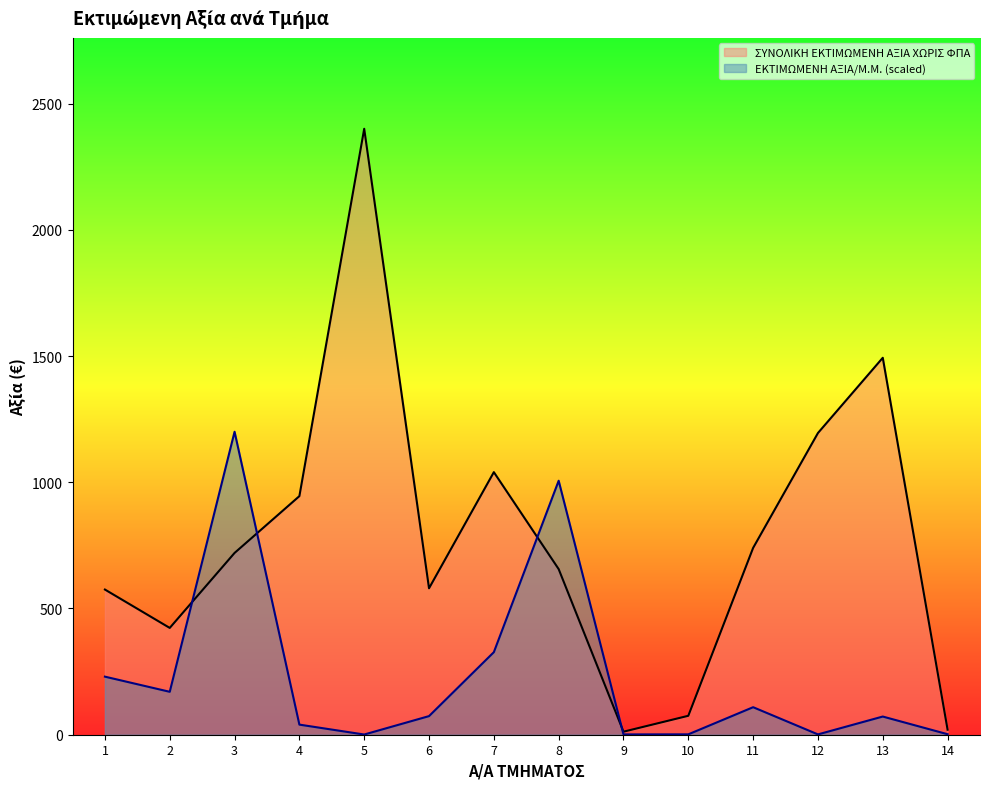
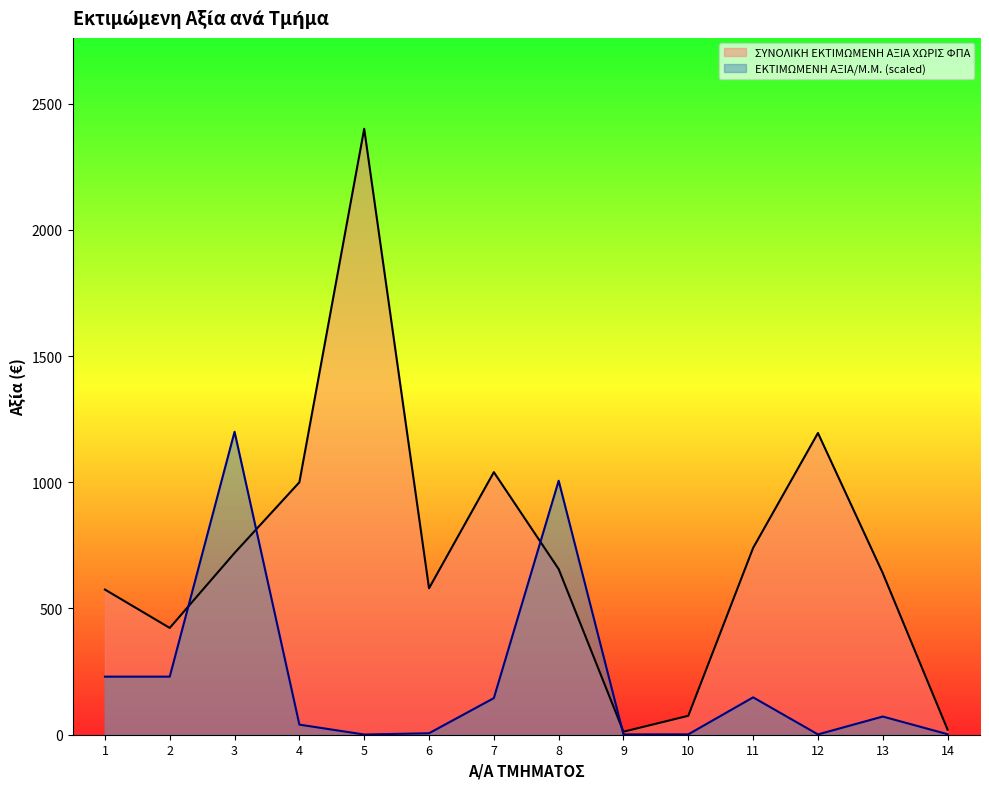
ΕΚΤΙΜΩΜΕΝΗ ΑΞΙΑ/Μ.Μ. (scaled), 2: 170 -> 230
ΣΥΝΟΛΙΚΗ ΕΚΤΙΜΩΜΕΝΗ ΑΞΙΑ ΧΩΡΙΣ ΦΠΑ, 4: 950 -> 1000
ΕΚΤΙΜΩΜΕΝΗ ΑΞΙΑ/Μ.Μ. (scaled), 6: 70 -> 10
ΕΚΤΙΜΩΜΕΝΗ ΑΞΙΑ/Μ.Μ. (scaled), 7: 330 -> 150
ΕΚΤΙΜΩΜΕΝΗ ΑΞΙΑ/Μ.Μ. (scaled), 11: 110 -> 150
ΣΥΝΟΛΙΚΗ ΕΚΤΙΜΩΜΕΝΗ ΑΞΙΑ ΧΩΡΙΣ ΦΠΑ, 13: 1490 -> 640
